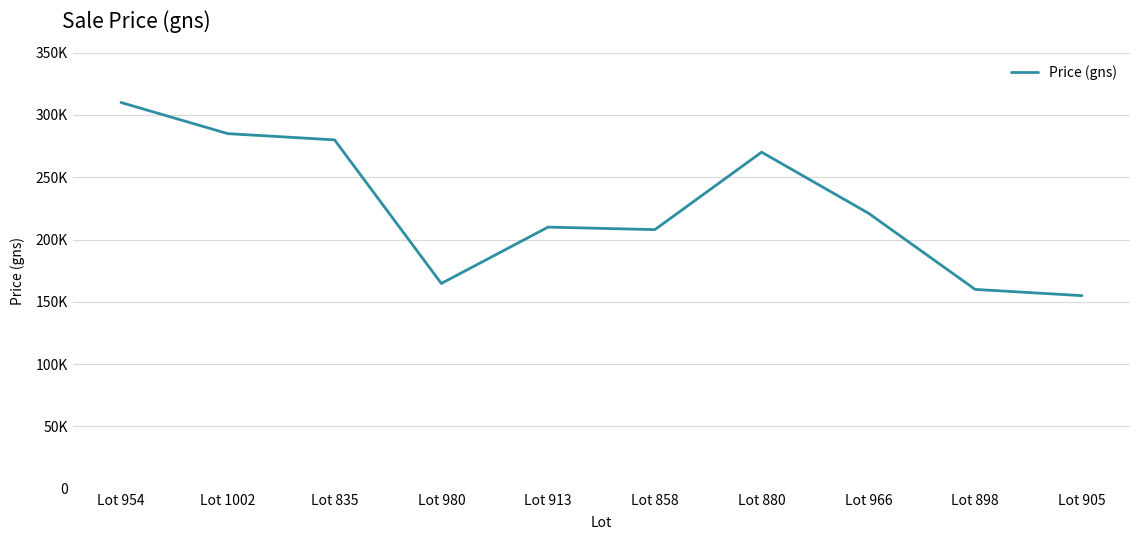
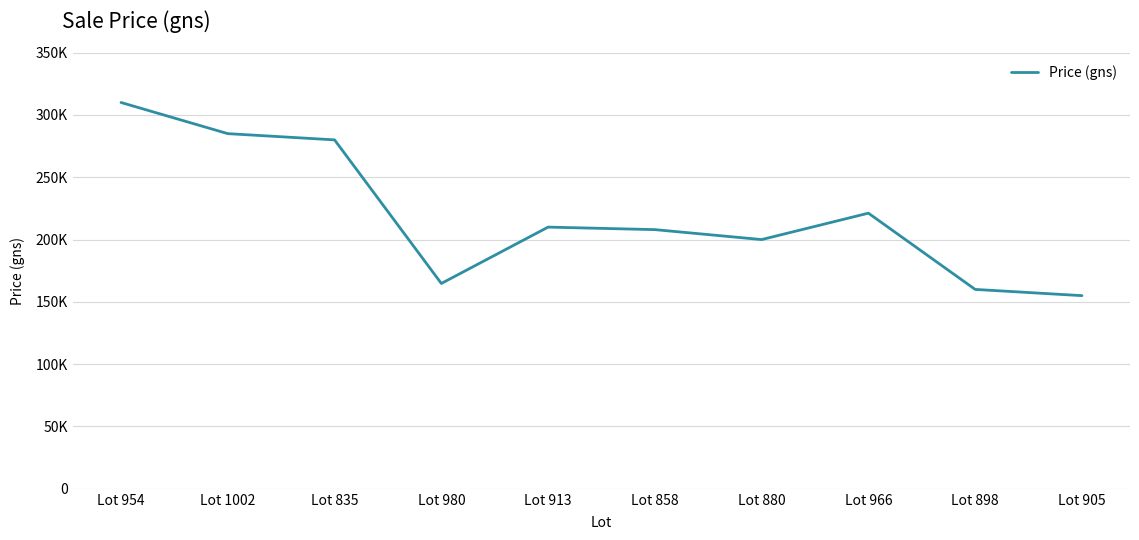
Lot 880: 270000 -> 200000
